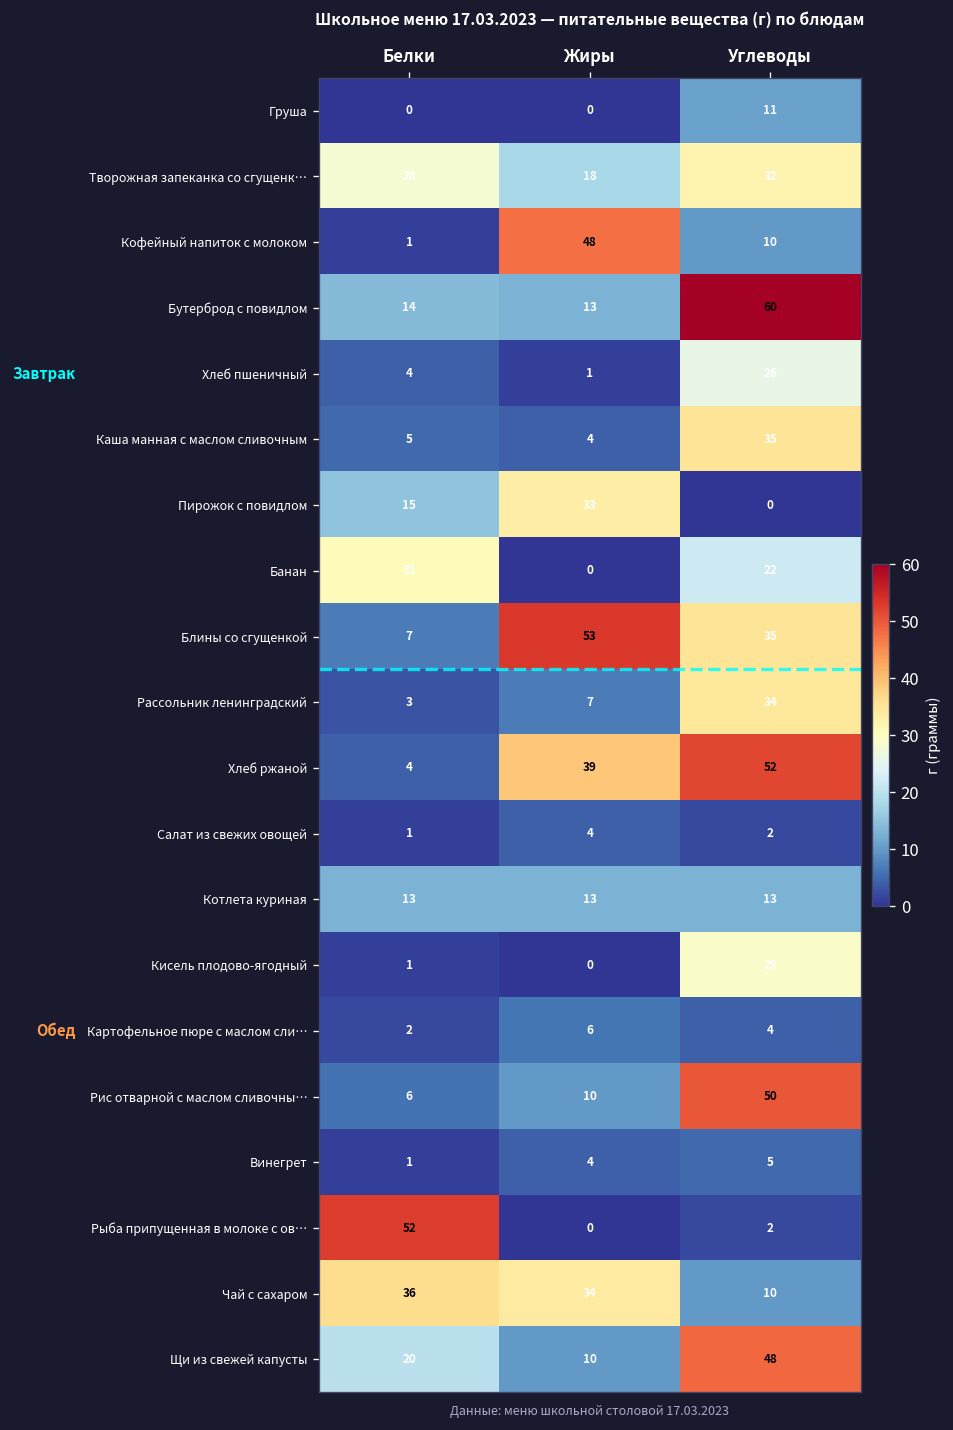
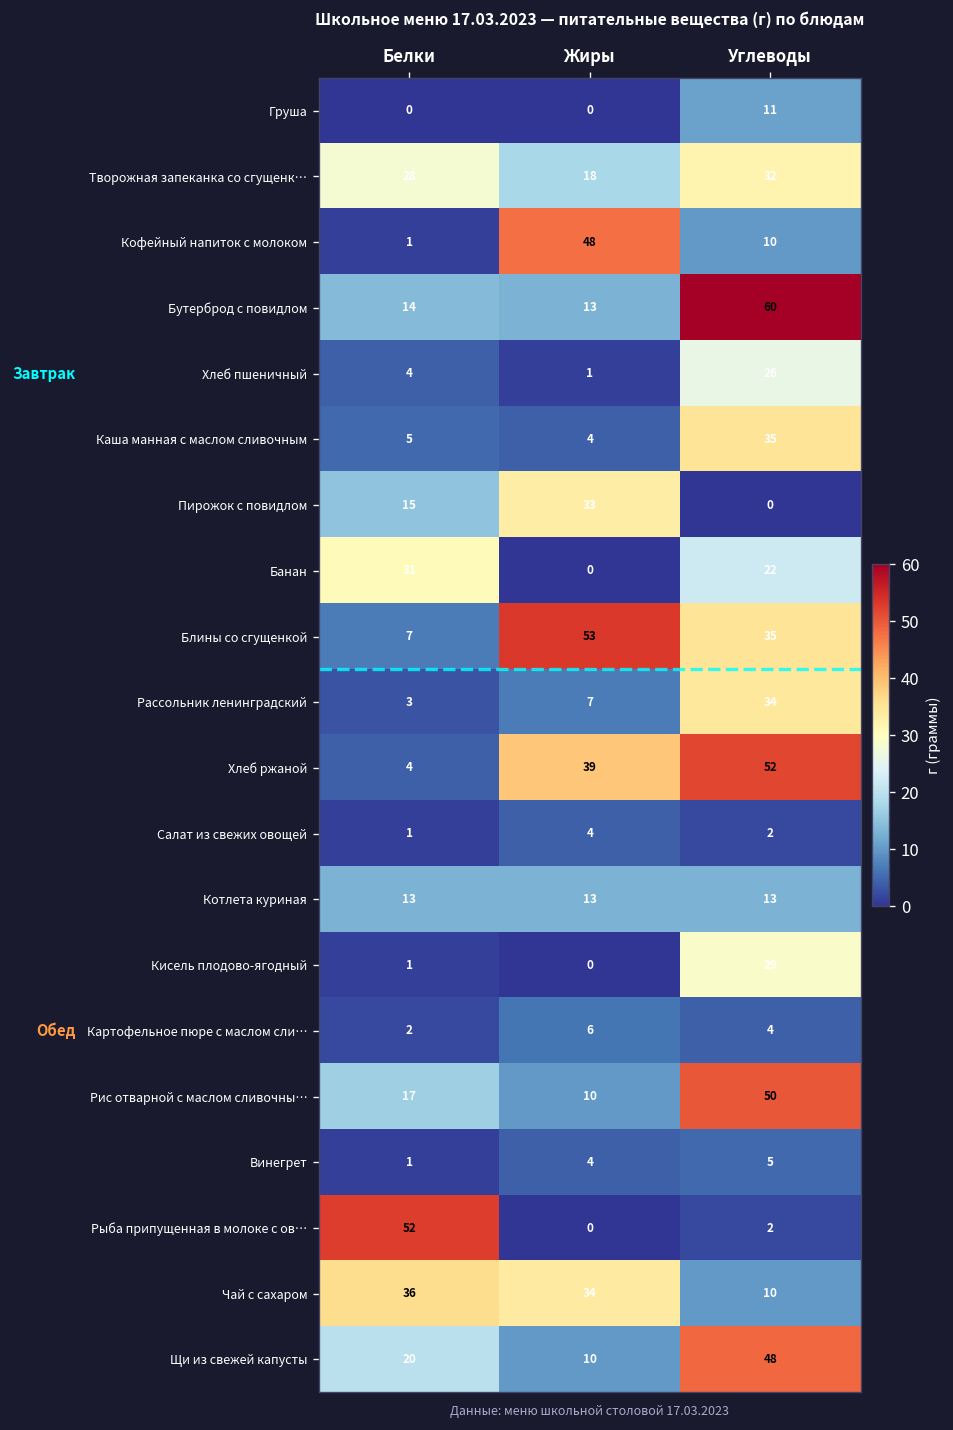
Рис отварной с маслом сливочны…, Белки: 6 -> 17
